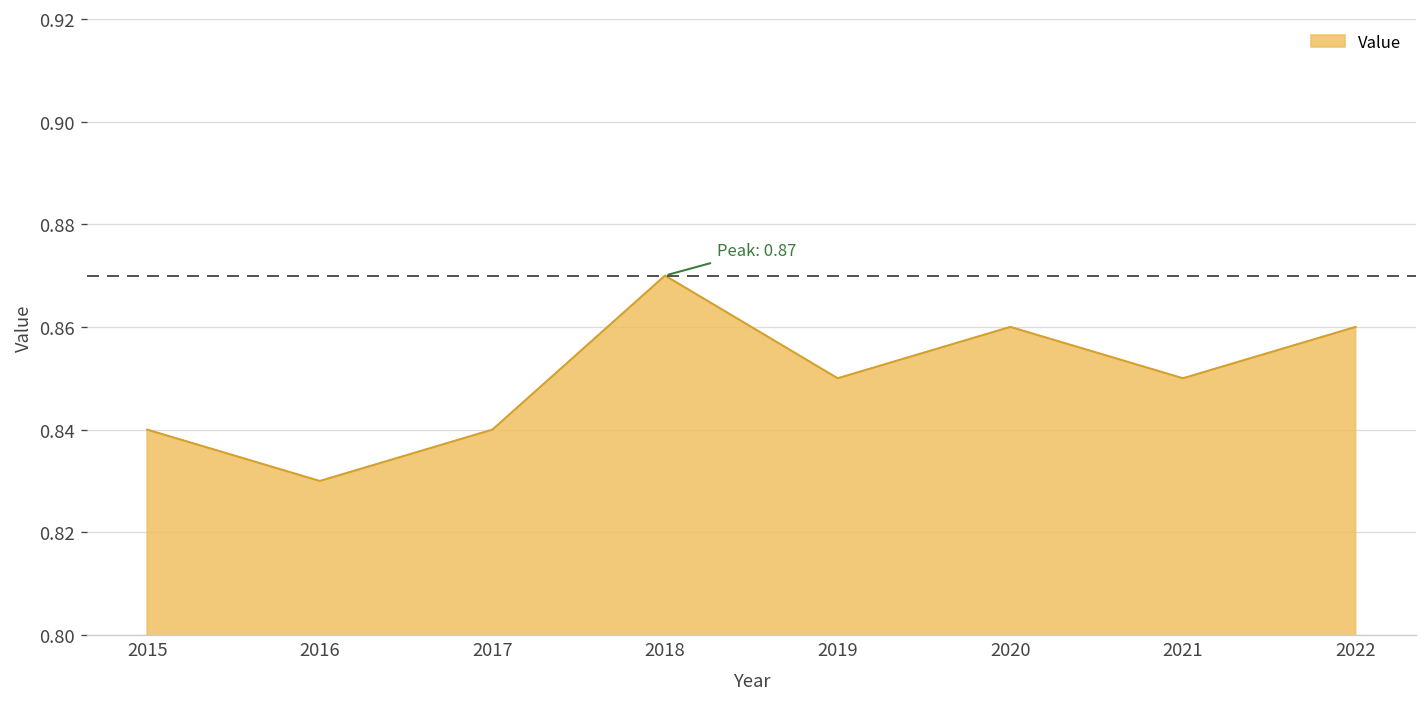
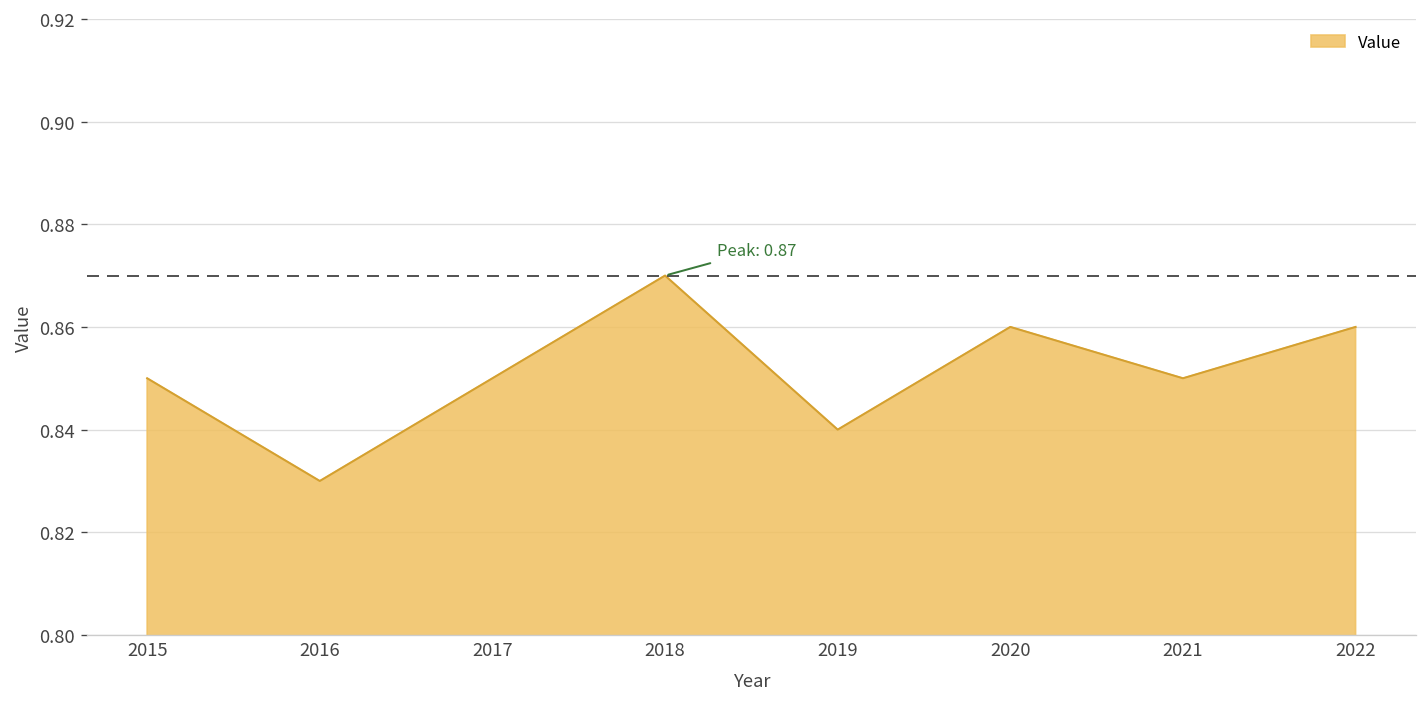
2015: 0.84 -> 0.85
2017: 0.84 -> 0.85
2019: 0.85 -> 0.84
